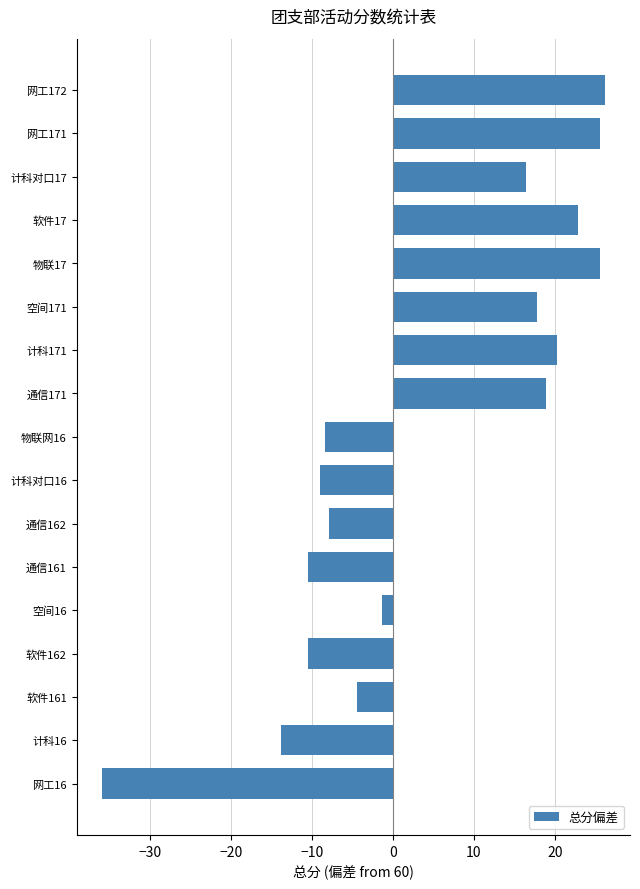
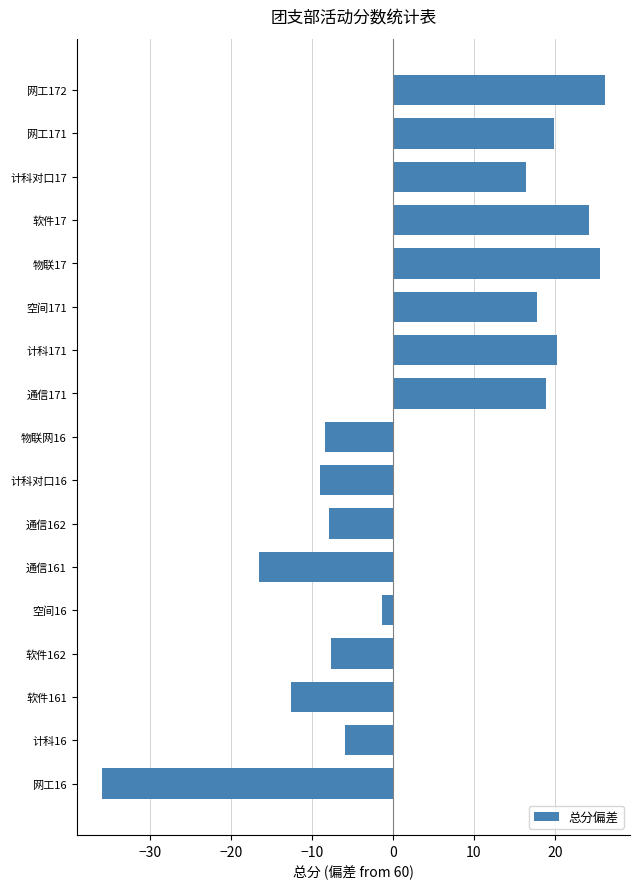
网工171: 26 -> 20
软件17: 23 -> 24
通信161: -11 -> -17
软件162: -11 -> -8
软件161: -4 -> -13
计科16: -14 -> -6
